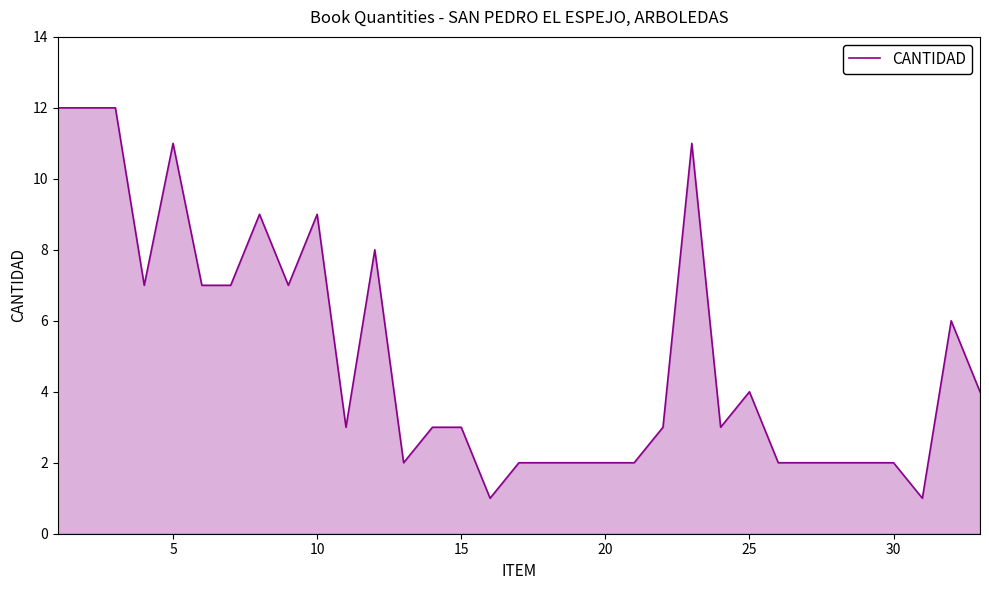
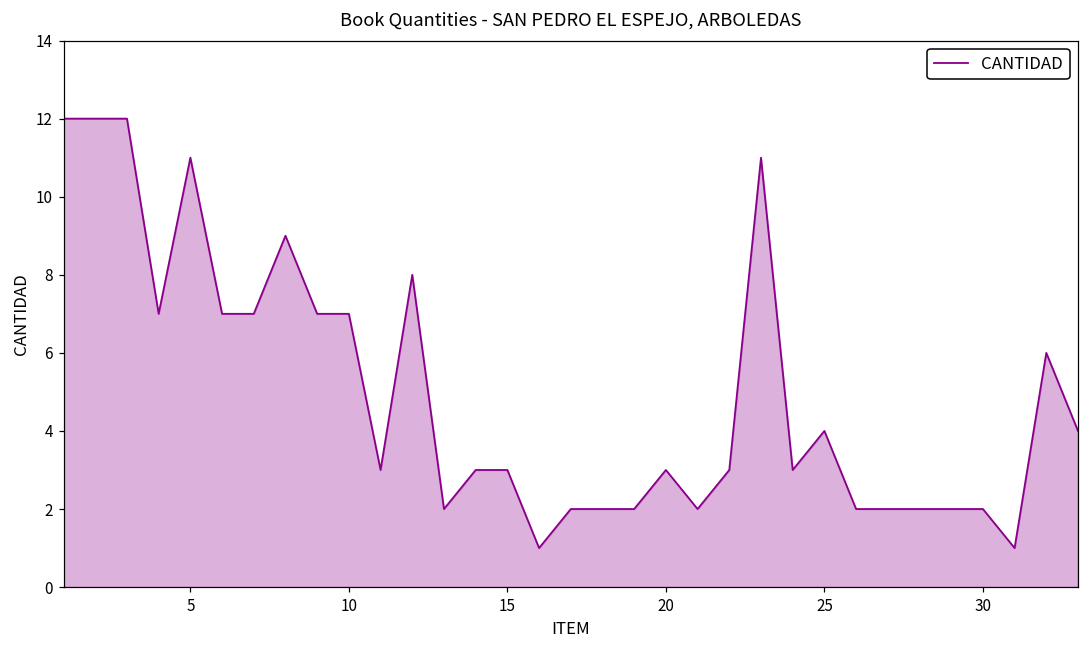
10: 9 -> 7
20: 2 -> 3
